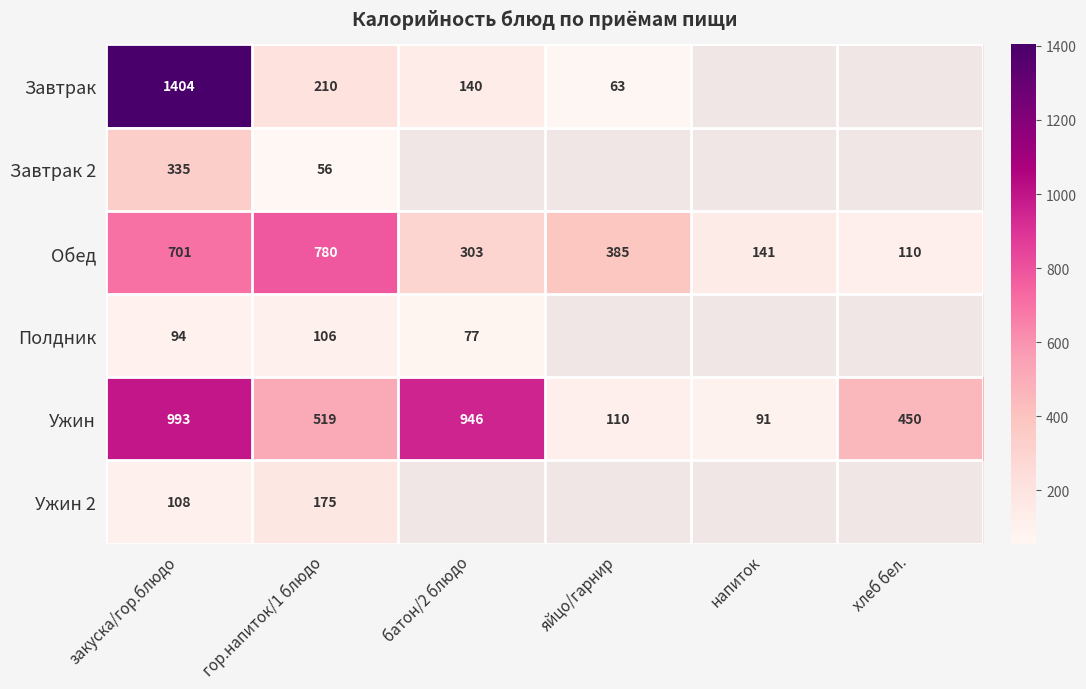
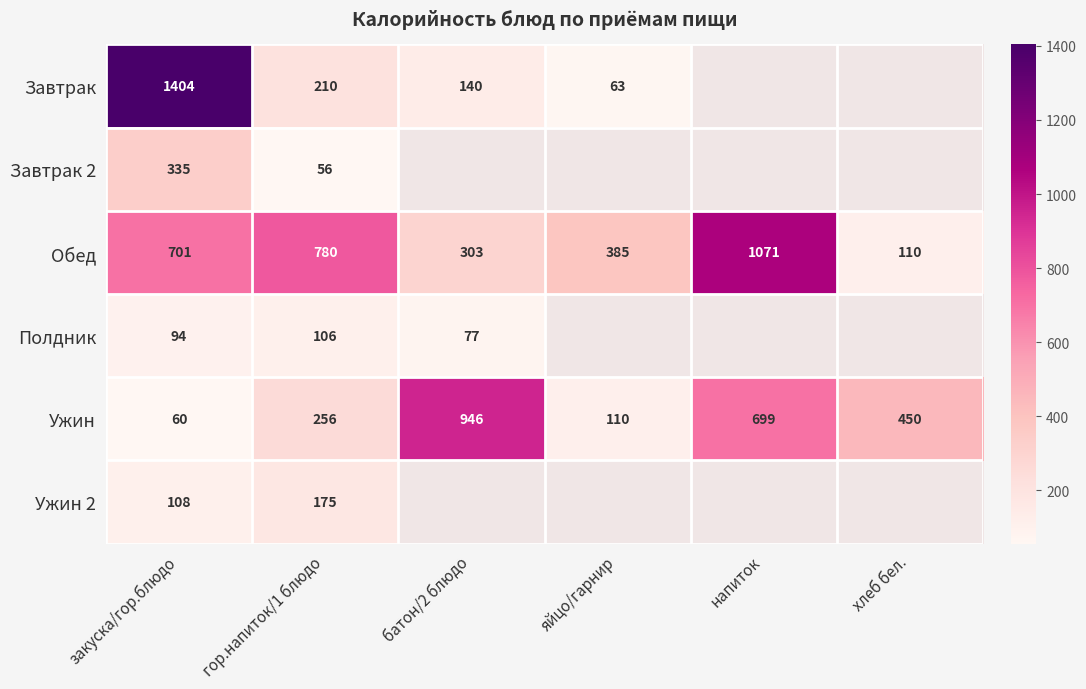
Обед, напиток: 141 -> 1071
Ужин, закуска/гор.блюдо: 993 -> 60
Ужин, гор.напиток/1 блюдо: 519 -> 256
Ужин, напиток: 91 -> 699
